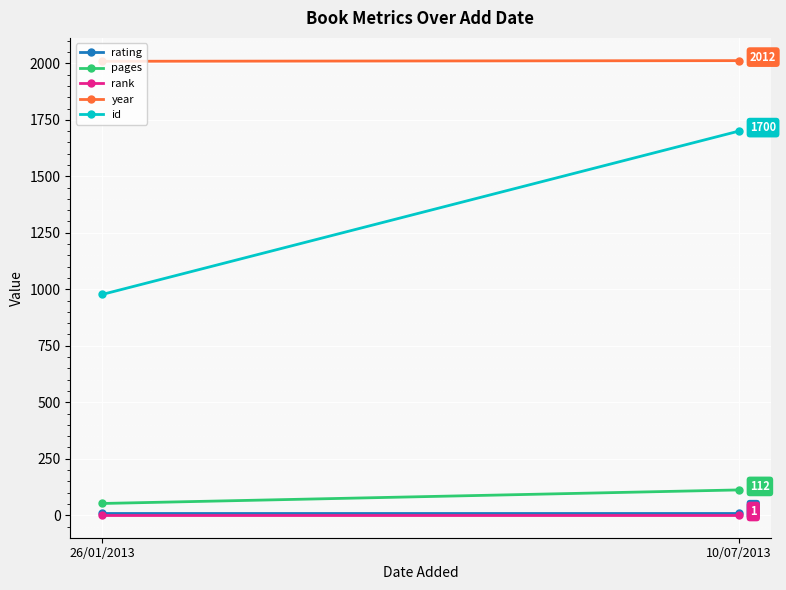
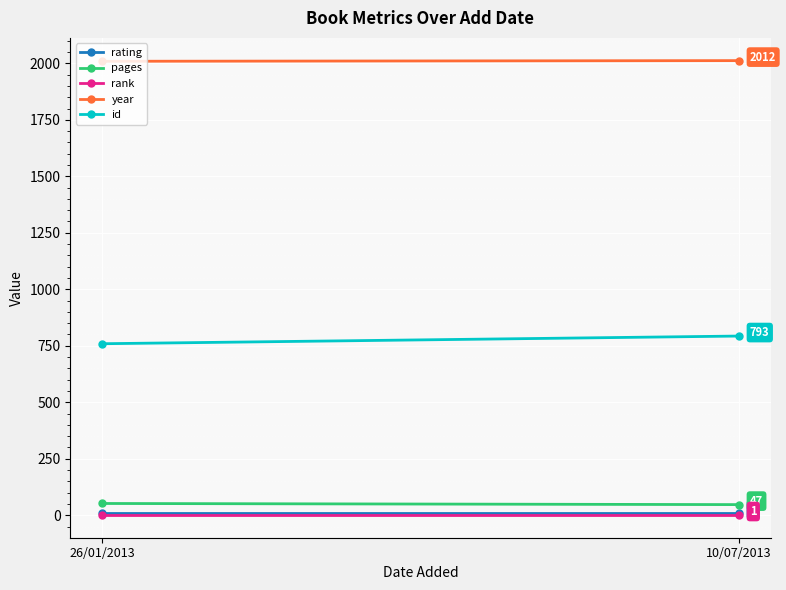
id, 26/01/2013: 980 -> 760
pages, 10/07/2013: 112 -> 47
id, 10/07/2013: 1700 -> 793
